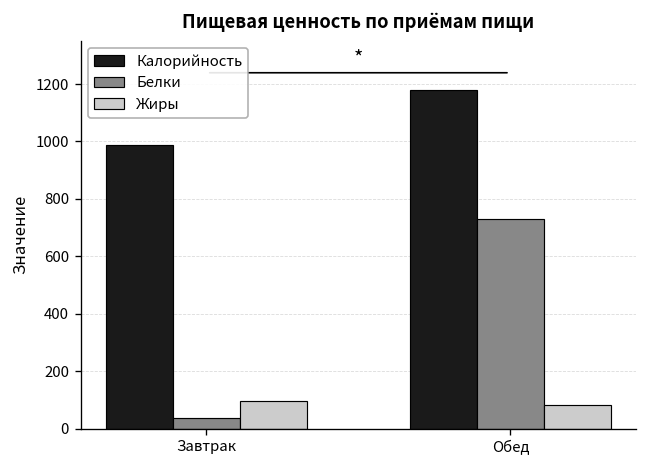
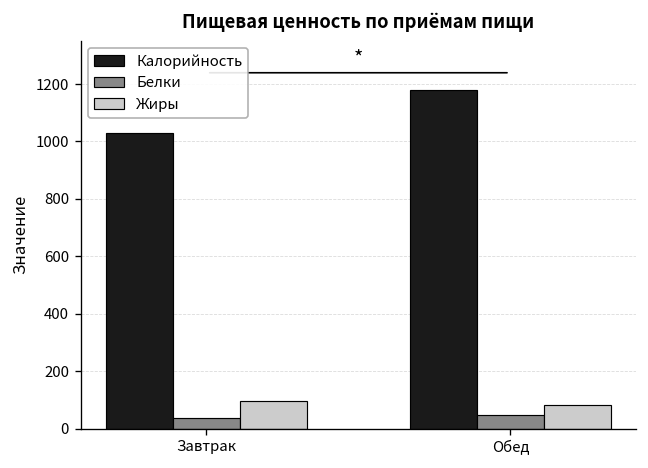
Калорийность, Завтрак: 990 -> 1030
Белки, Обед: 730 -> 50
